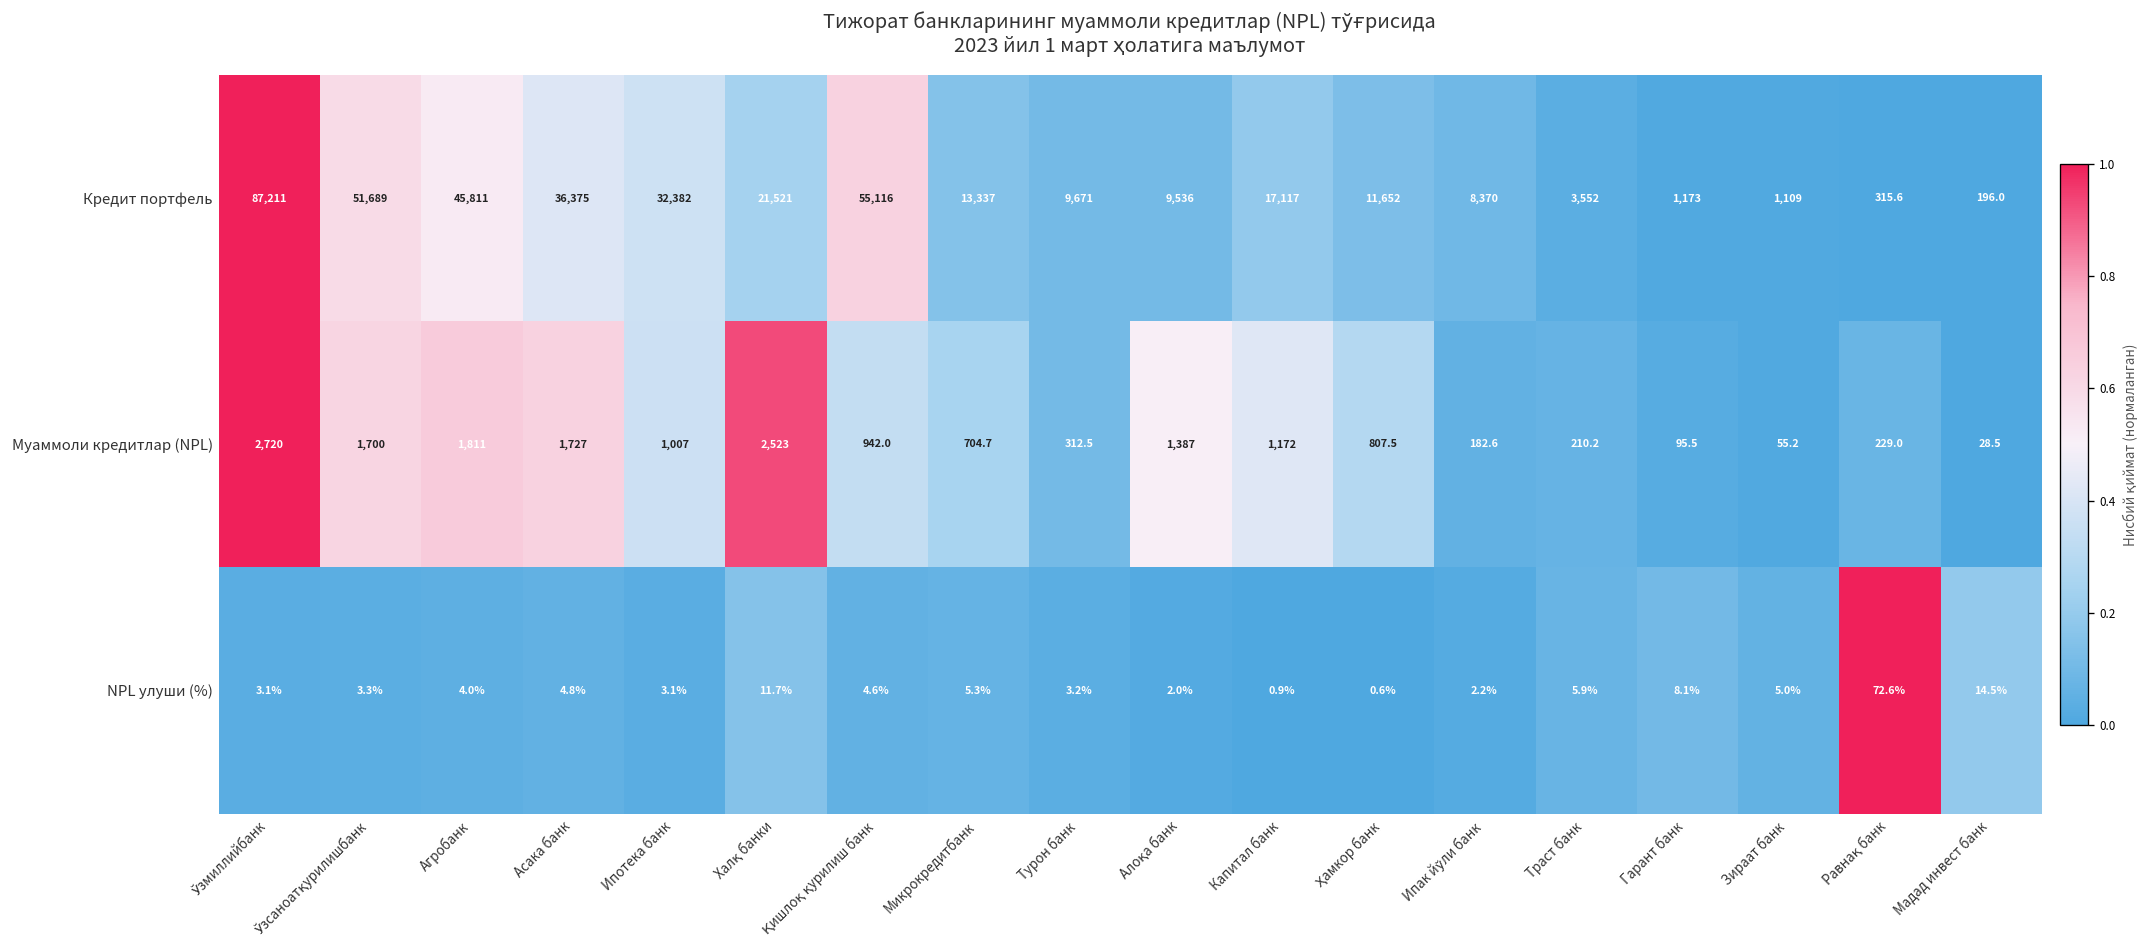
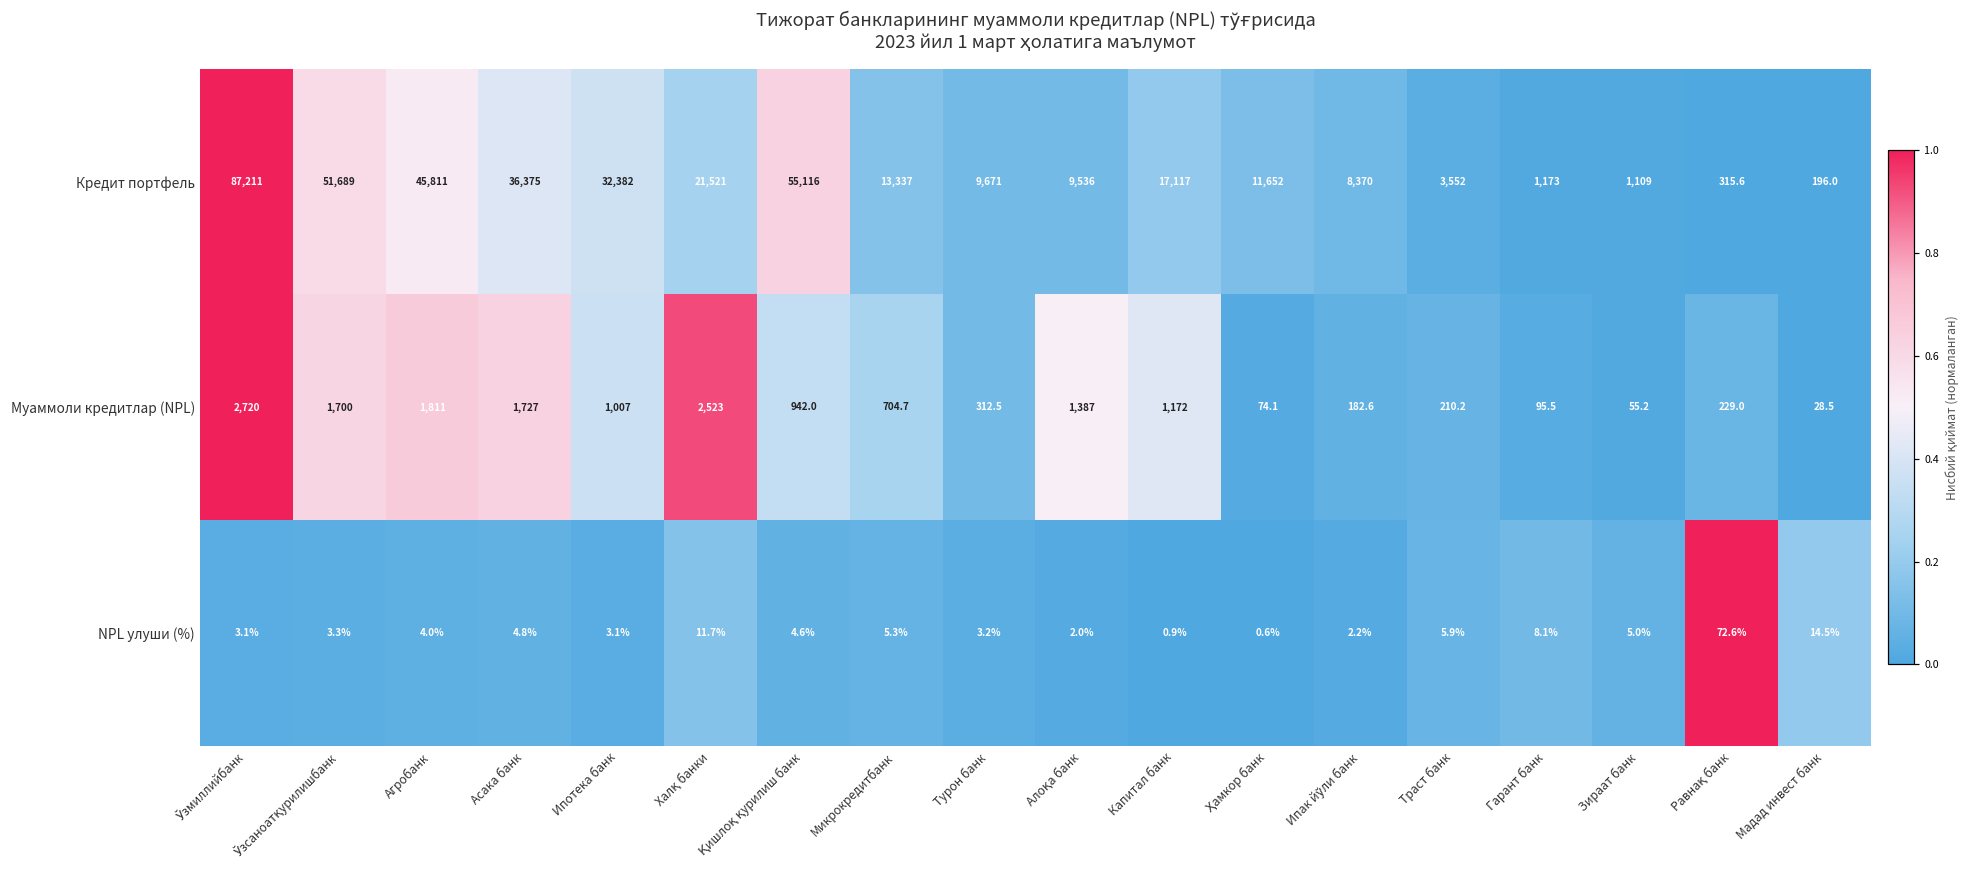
Муаммоли кредитлар (NPL), Ҳамкор банк: 807.5 -> 74.1
